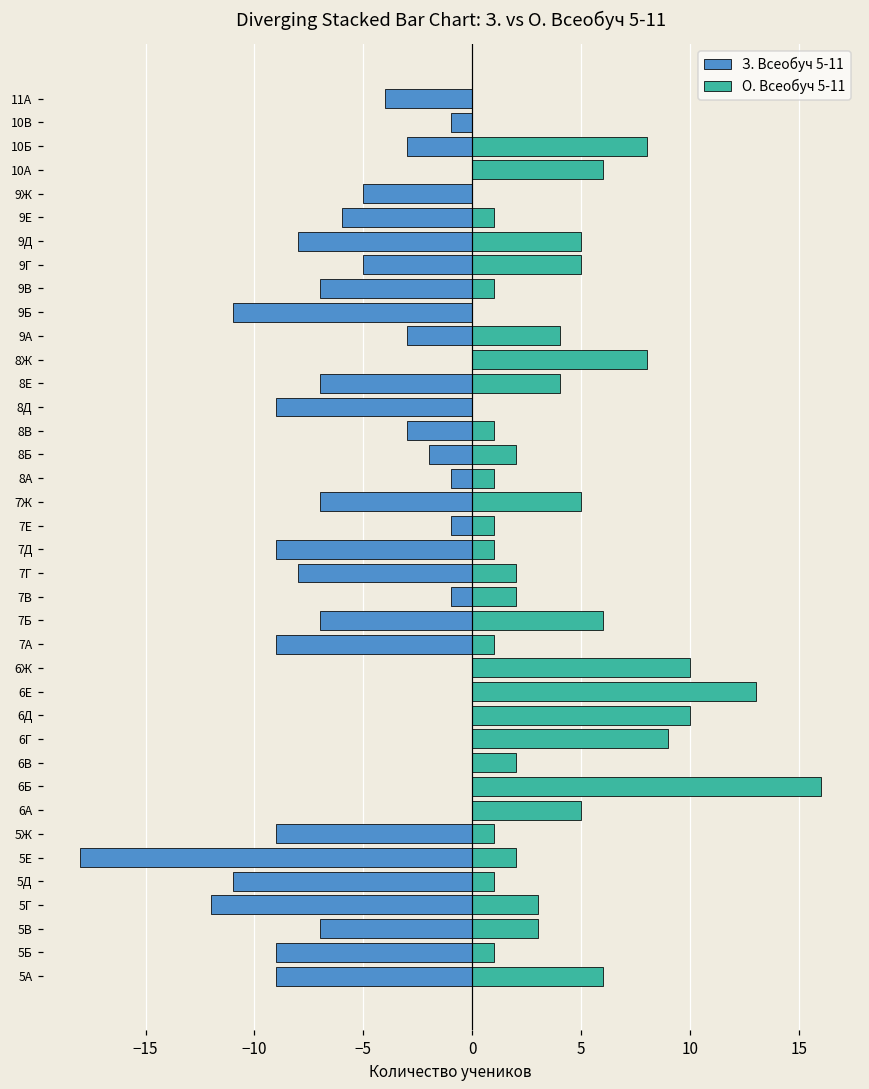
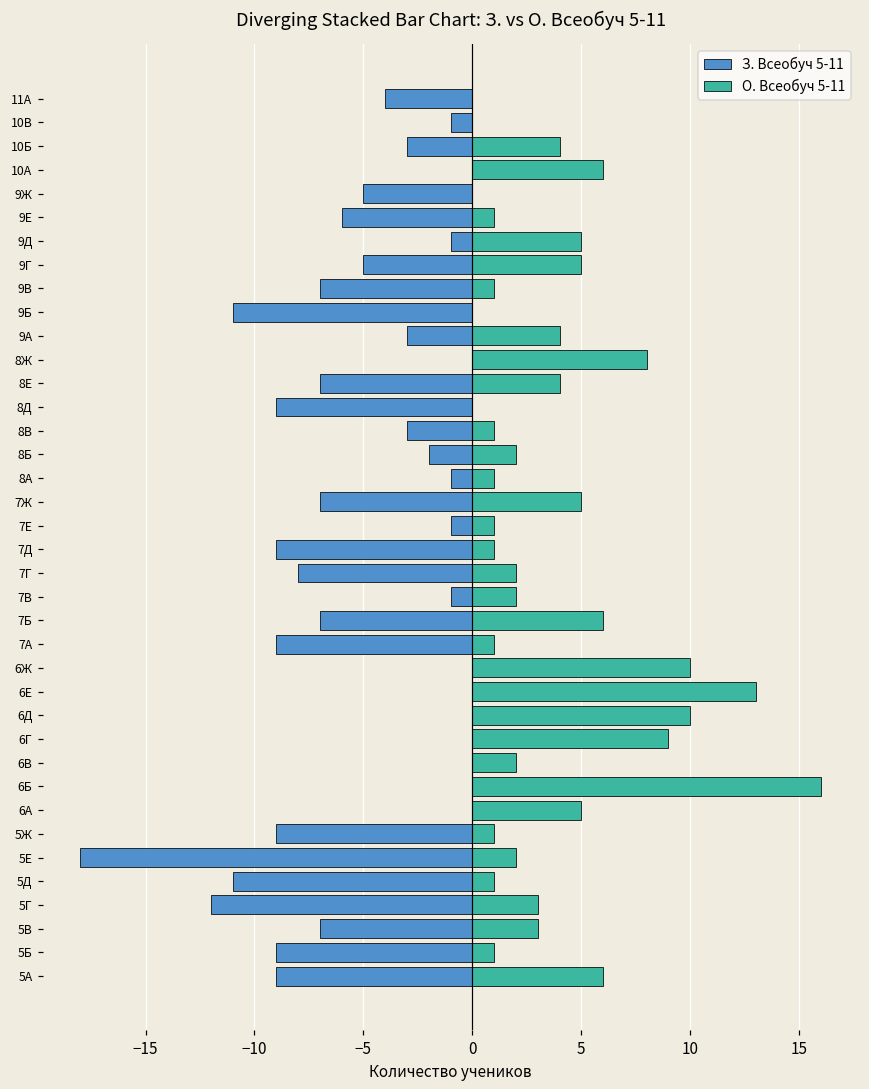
О. Всеобуч 5-11, 10Б: 8 -> 4
З. Всеобуч 5-11, 9Д: -8.0 -> -1.0
